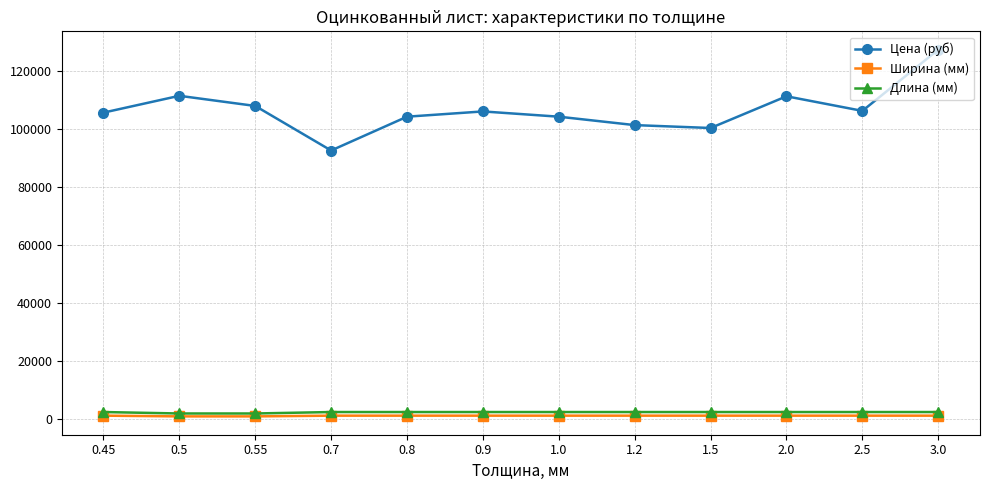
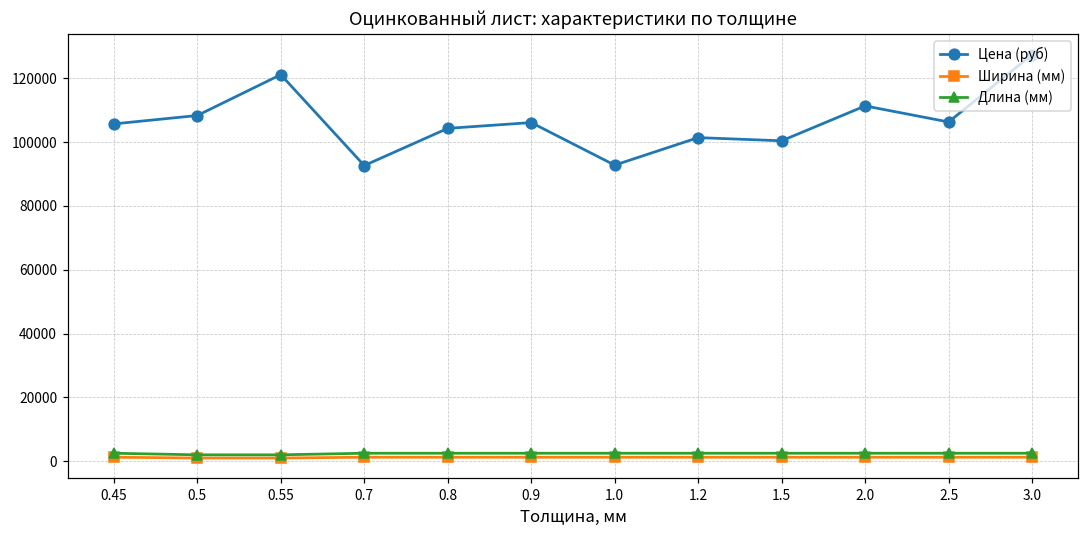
Цена (руб), 0.5: 112000 -> 108000
Цена (руб), 0.55: 108000 -> 121000
Цена (руб), 1.0: 104000 -> 93000
